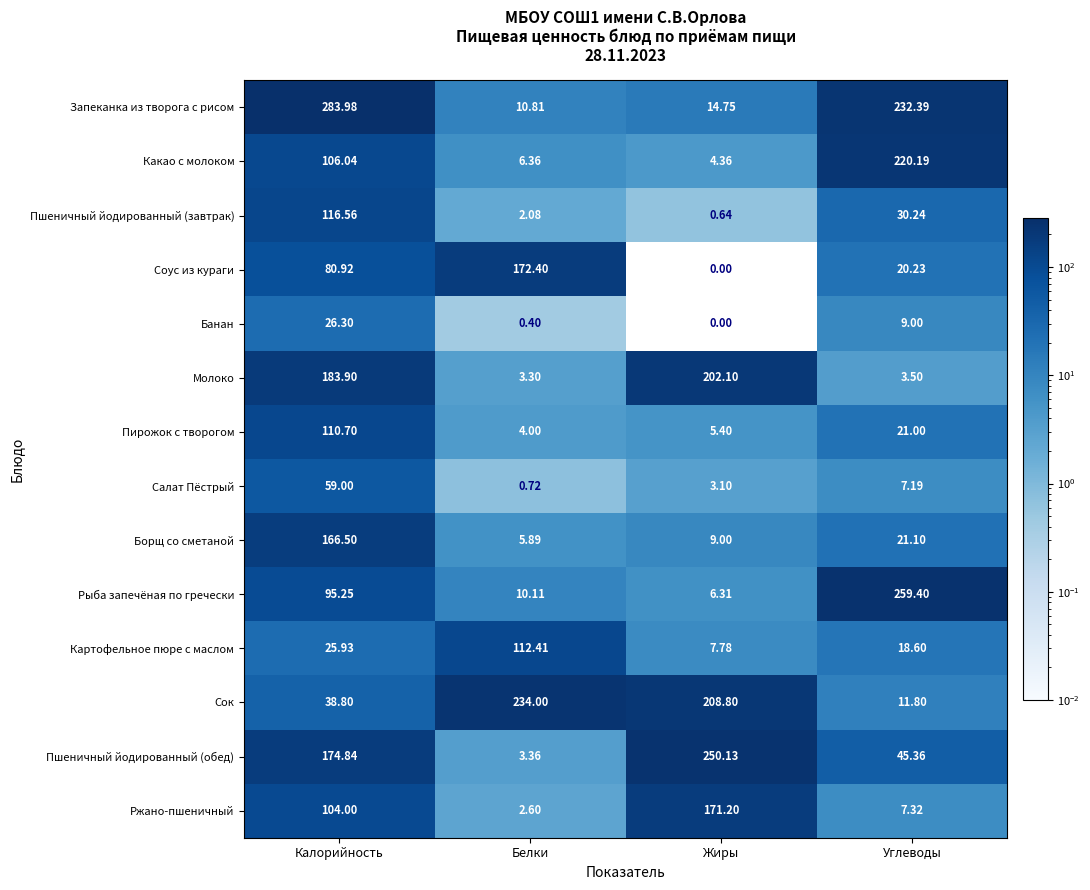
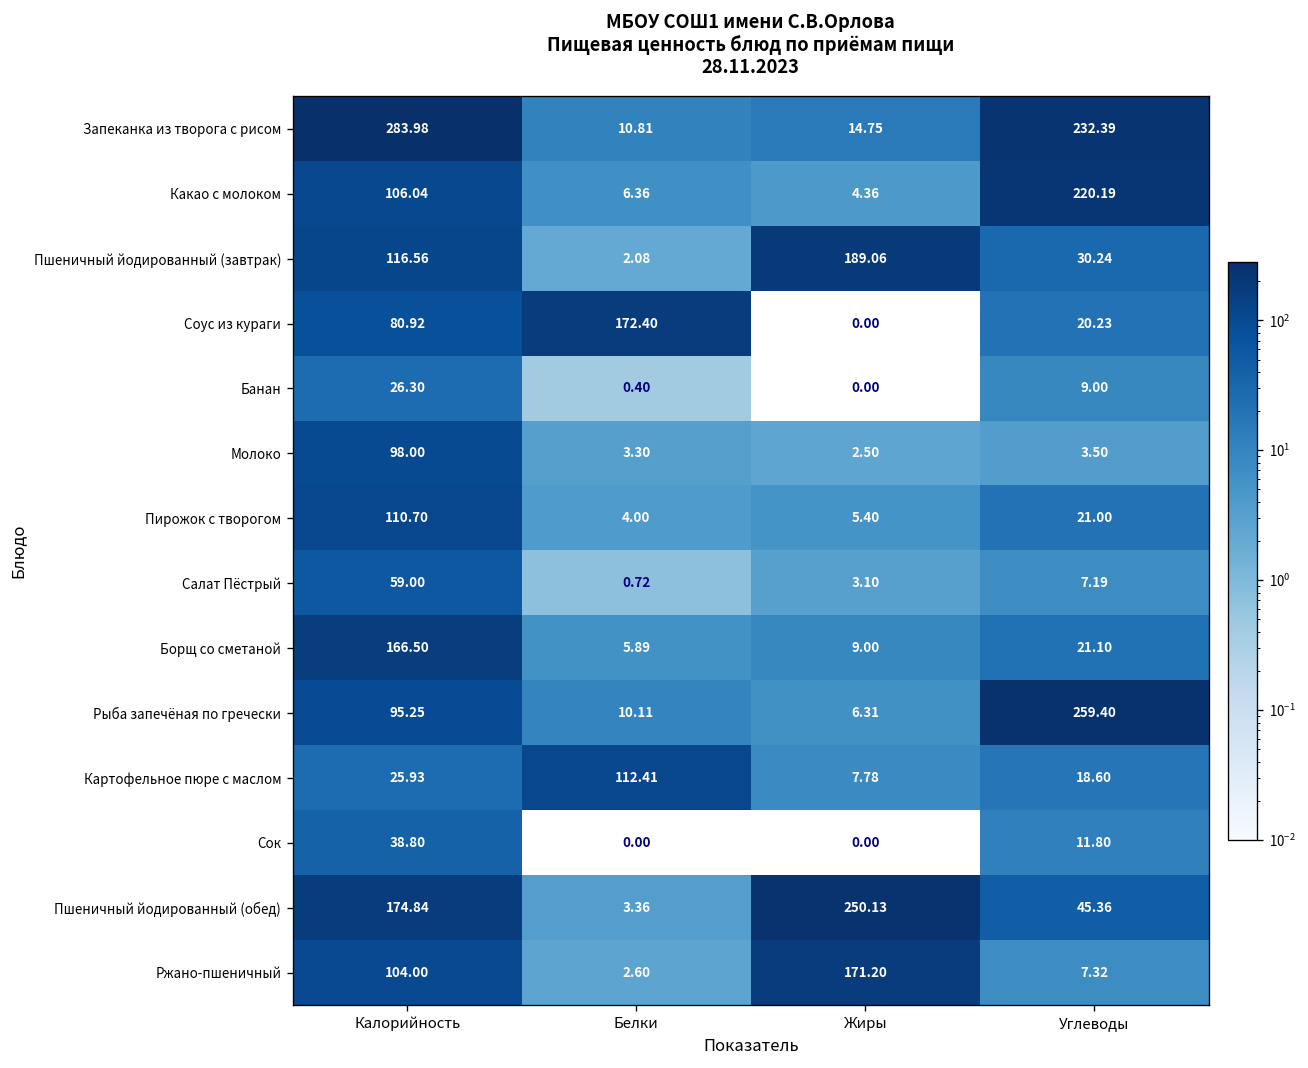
Пшеничный йодированный (завтрак), Жиры: 0.64 -> 189.06
Молоко, Калорийность: 183.90 -> 98.00
Молоко, Жиры: 202.10 -> 2.50
Сок, Белки: 234.00 -> 0.00
Сок, Жиры: 208.80 -> 0.00
